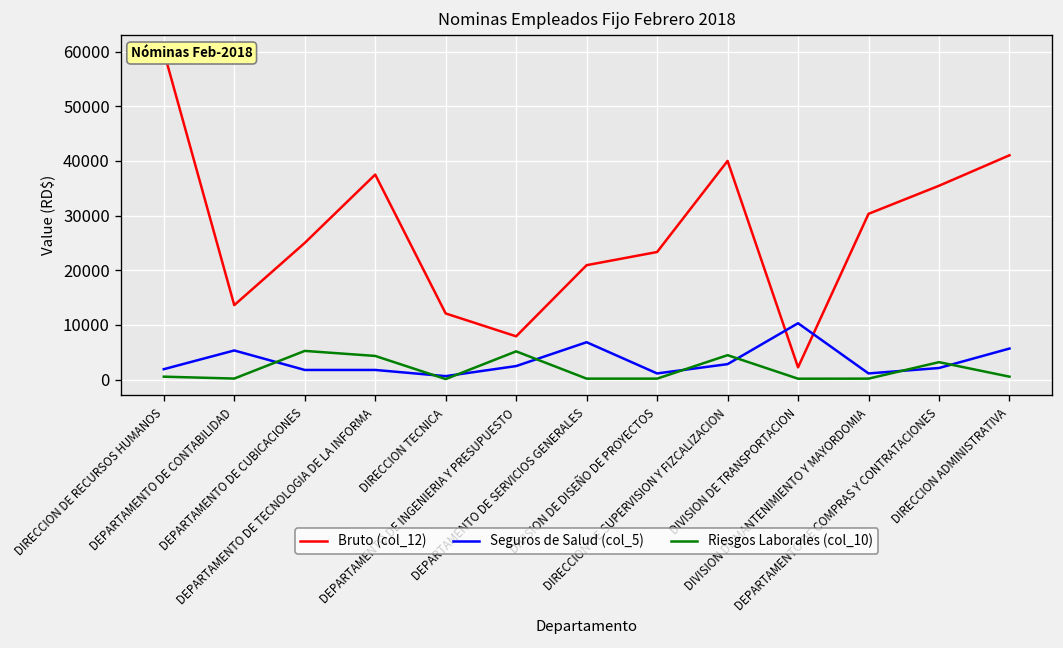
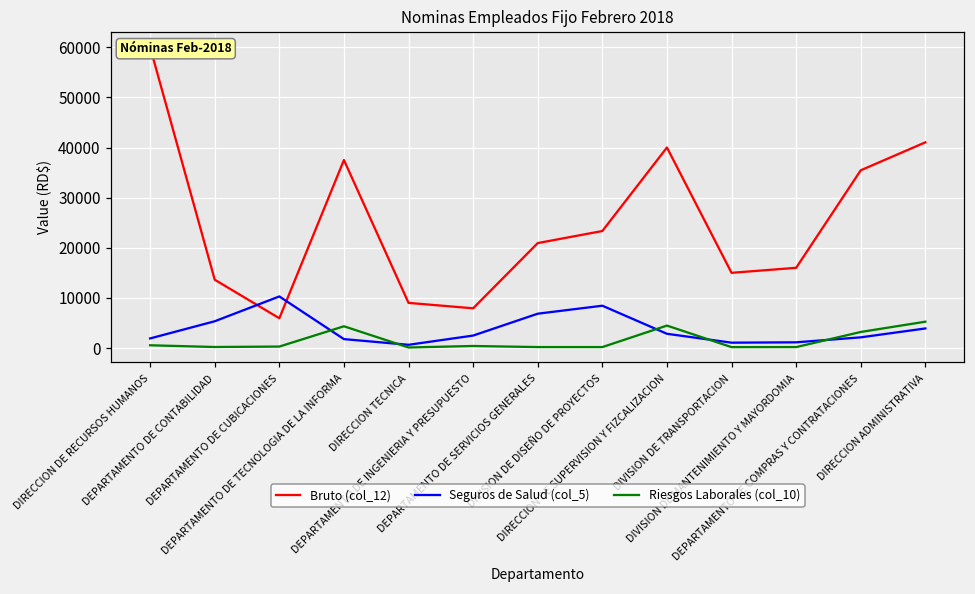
Bruto (col_12), DEPARTAMENTO DE CUBICACIONES: 25000 -> 6000
Seguros de Salud (col_5), DEPARTAMENTO DE CUBICACIONES: 2000 -> 10000
Riesgos Laborales (col_10), DEPARTAMENTO DE CUBICACIONES: 5000 -> 0
Bruto (col_12), DIRECCION TECNICA: 12000 -> 9000
Riesgos Laborales (col_10), DEPARTAMENTO DE INGENIERIA Y PRESUPUESTO: 5000 -> 0
Seguros de Salud (col_5), DIVISION DE DISEÑO DE PROYECTOS: 1000 -> 8000
Bruto (col_12), DIVISION DE TRANSPORTACION: 2000 -> 15000
Seguros de Salud (col_5), DIVISION DE TRANSPORTACION: 10000 -> 1000
Bruto (col_12), DIVISION DE MANTENIMIENTO Y MAYORDOMIA: 30000 -> 16000
Seguros de Salud (col_5), DIRECCION ADMINISTRATIVA: 6000 -> 4000
Riesgos Laborales (col_10), DIRECCION ADMINISTRATIVA: 1000 -> 5000
